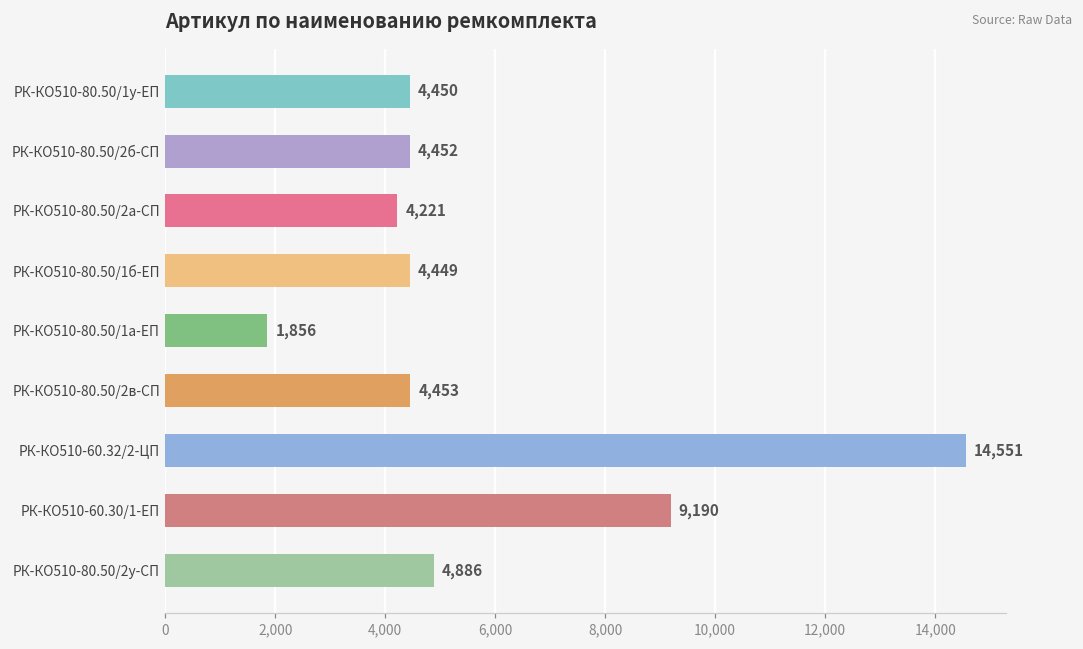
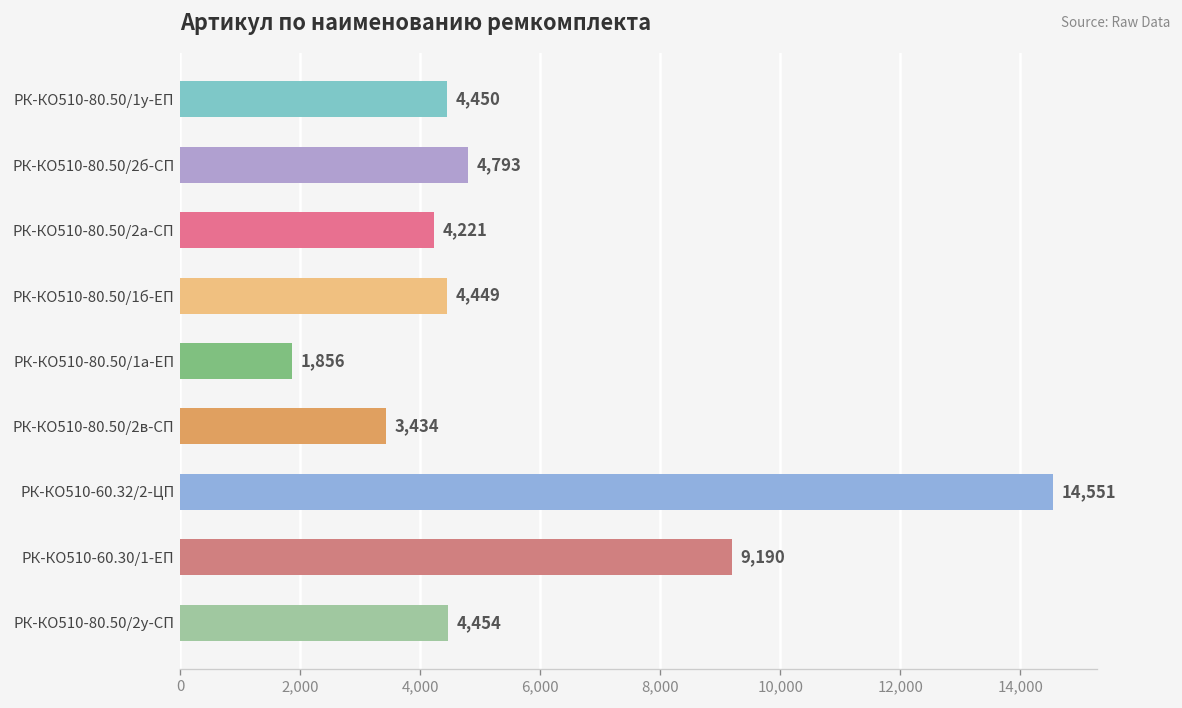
РК-КО510-80.50/2б-СП: 4,452 -> 4,793
РК-КО510-80.50/2в-СП: 4,453 -> 3,434
РК-КО510-80.50/2у-СП: 4,886 -> 4,454
